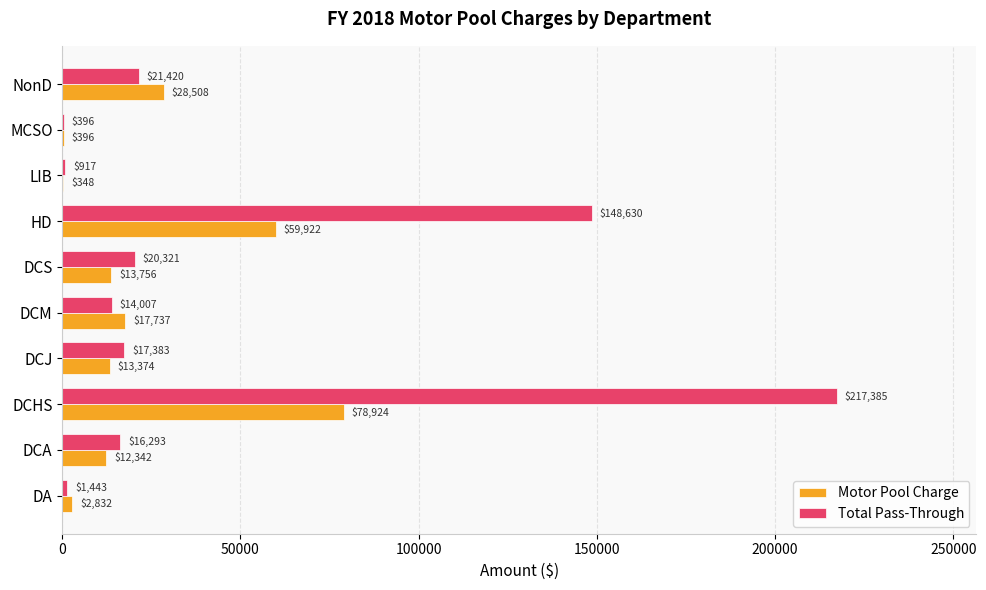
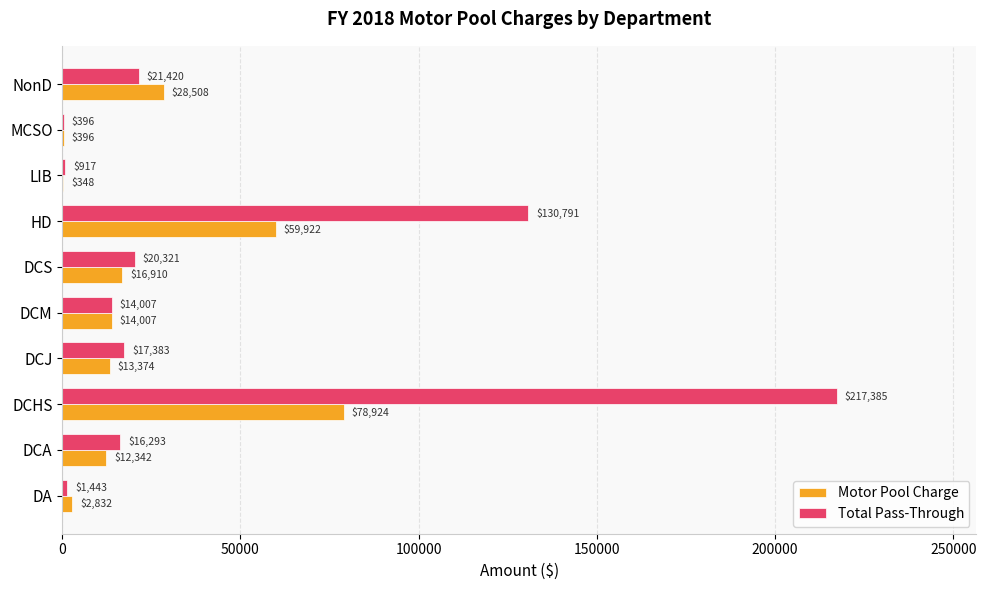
Total Pass-Through, HD: $148,630 -> $130,791
Motor Pool Charge, DCS: $13,756 -> $16,910
Motor Pool Charge, DCM: $17,737 -> $14,007
